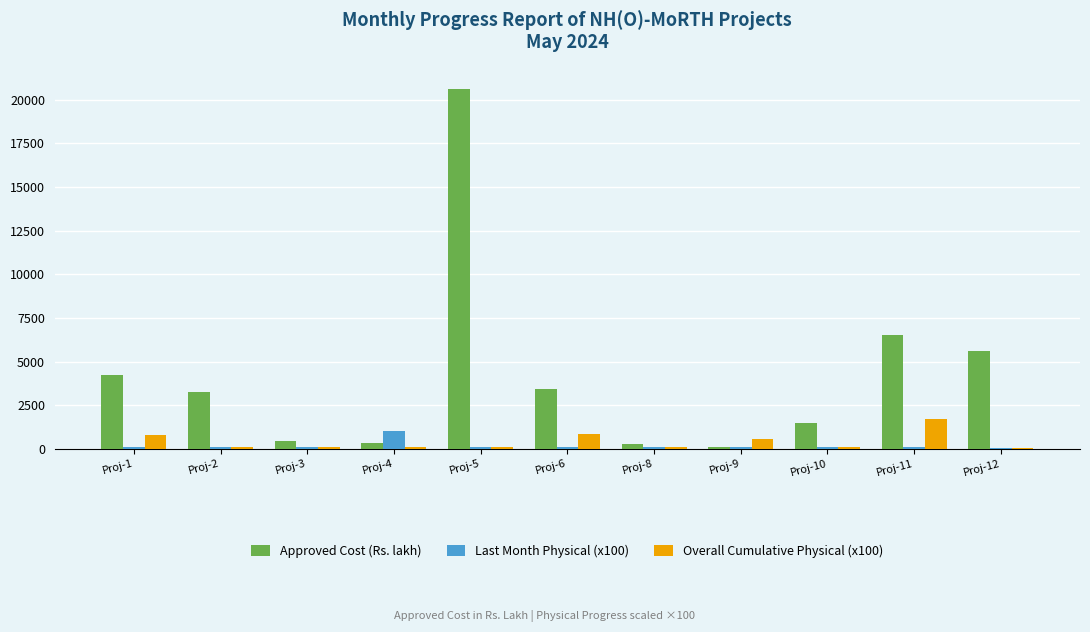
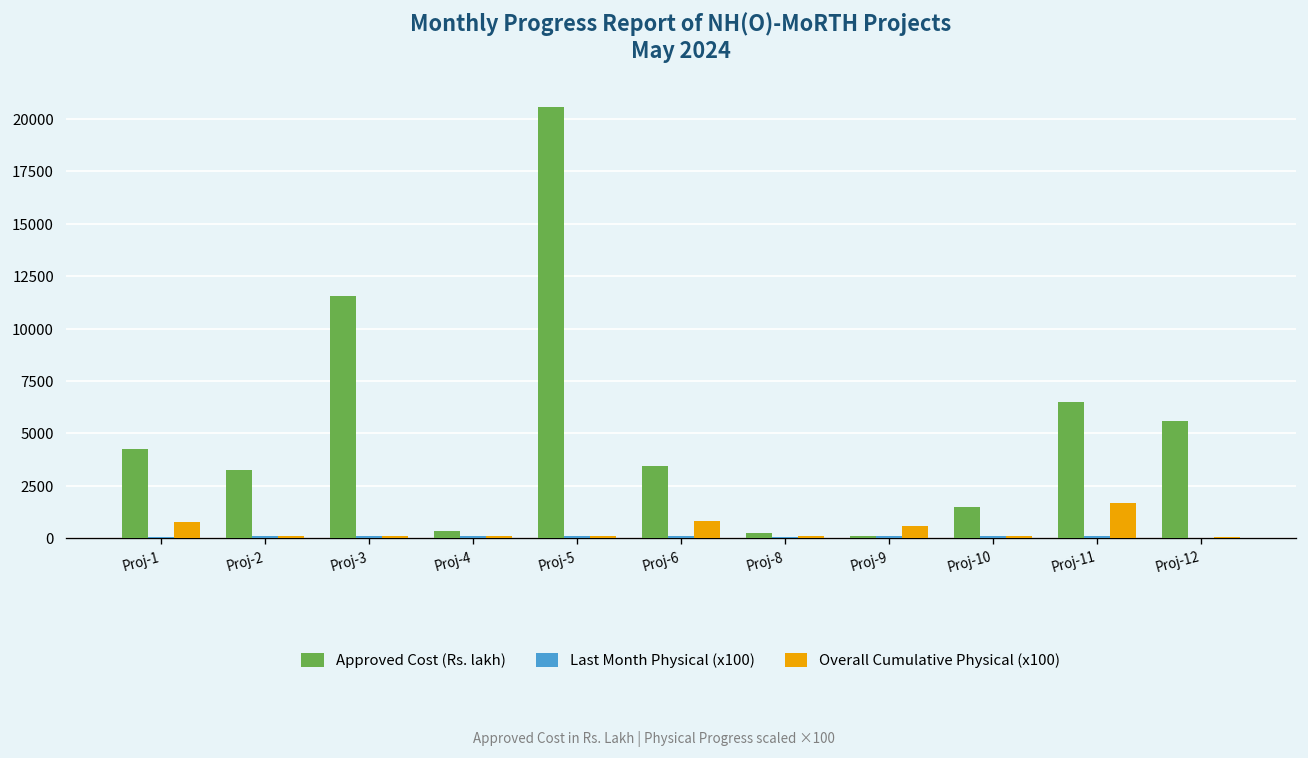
Approved Cost (Rs. lakh), Proj-3: 400 -> 11600
Last Month Physical (x100), Proj-4: 1000 -> 100
